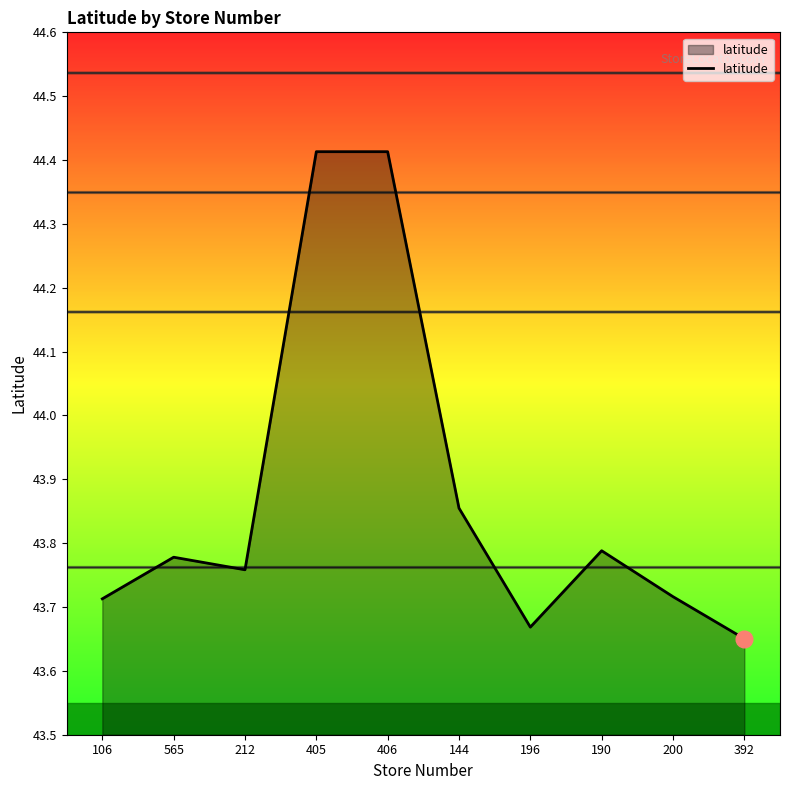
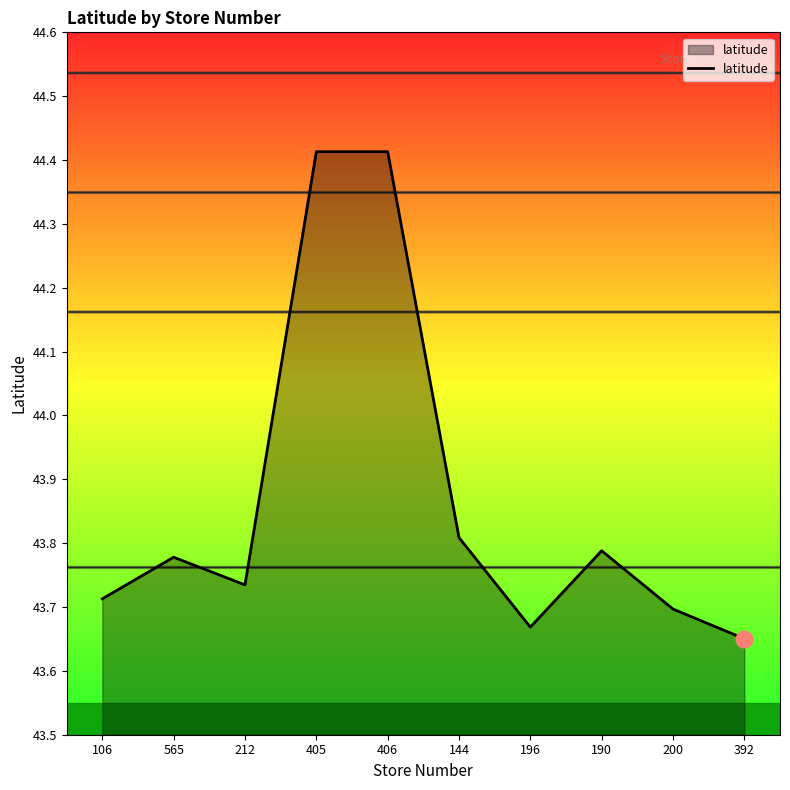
latitude, 212: 43.76 -> 43.73
latitude, 144: 43.85 -> 43.81
latitude, 200: 43.72 -> 43.70
